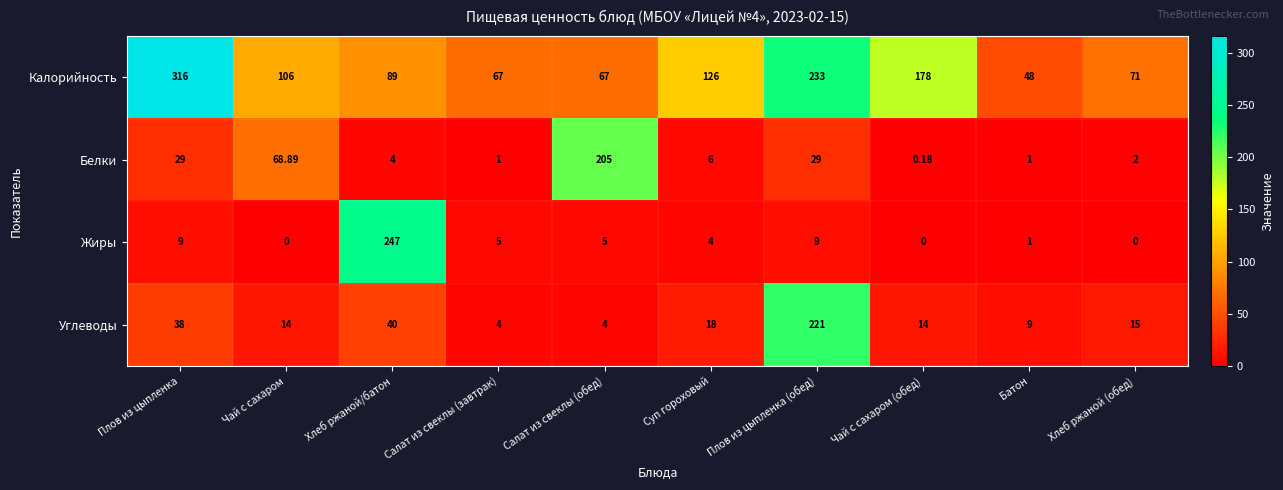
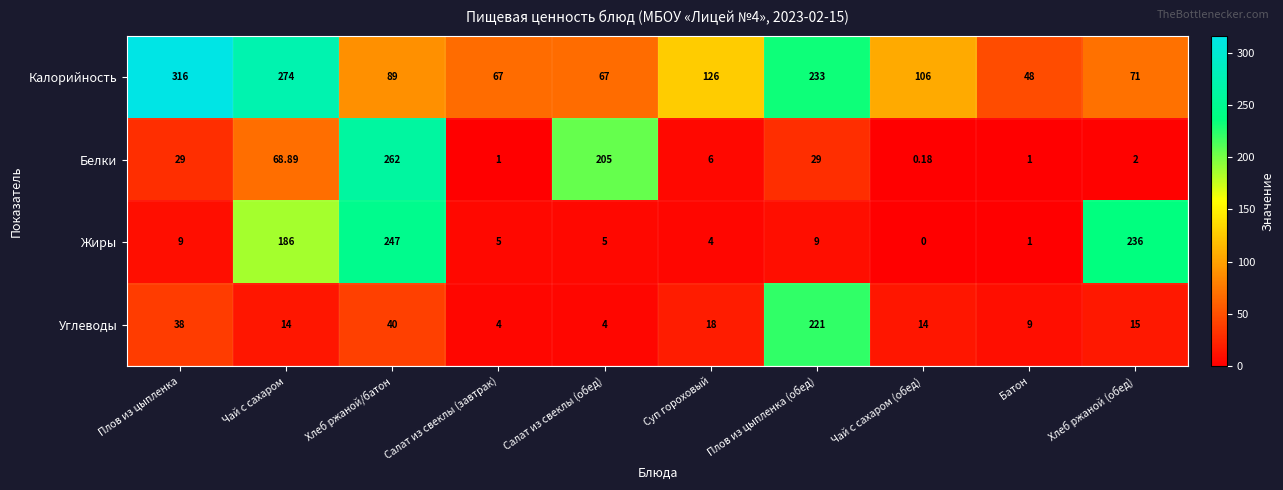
Калорийность, Чай с сахаром: 106 -> 274
Калорийность, Чай с сахаром (обед): 178 -> 106
Белки, Хлеб ржаной/батон: 4 -> 262
Жиры, Чай с сахаром: 0 -> 186
Жиры, Хлеб ржаной (обед): 0 -> 236
